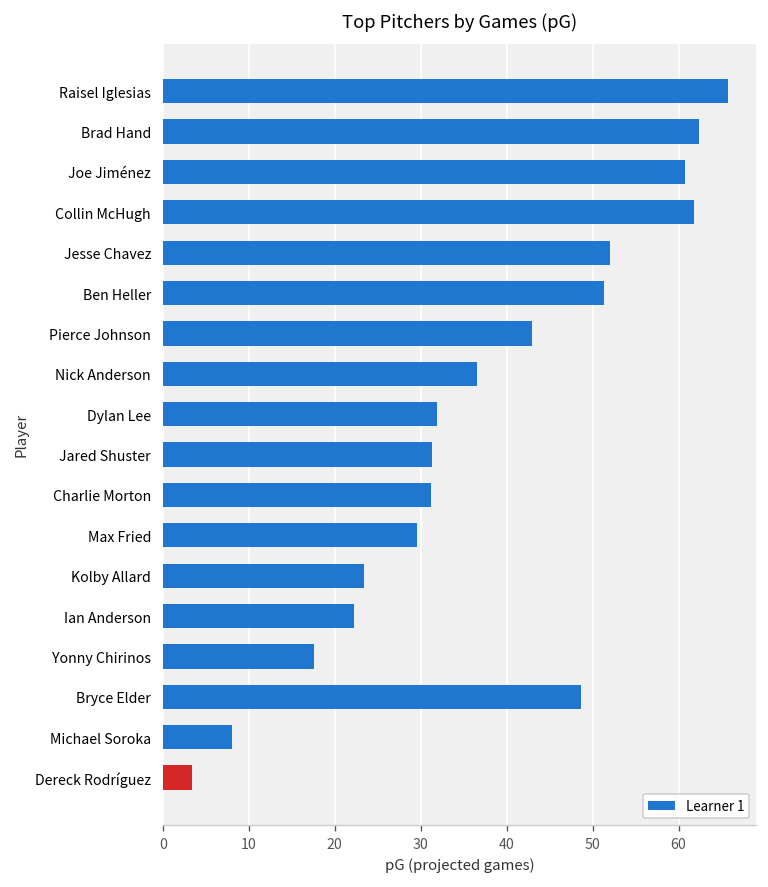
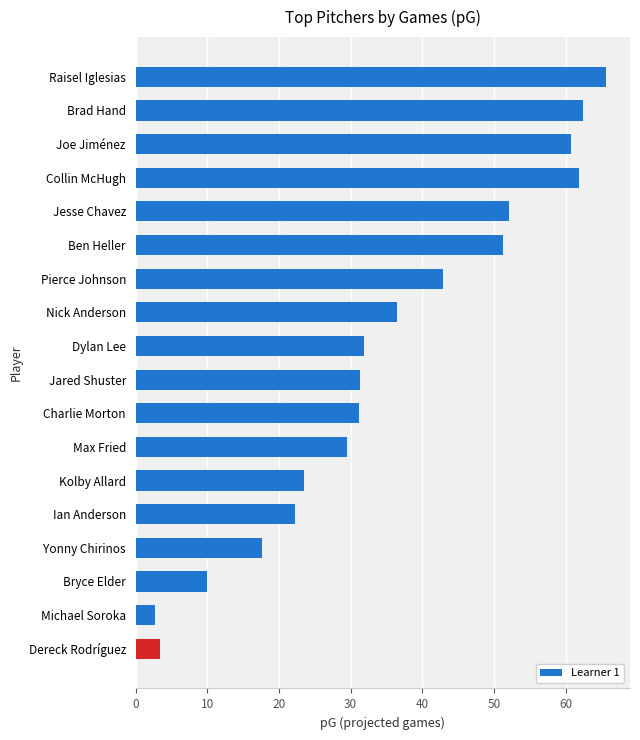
Bryce Elder: 49 -> 10
Michael Soroka: 8 -> 3
